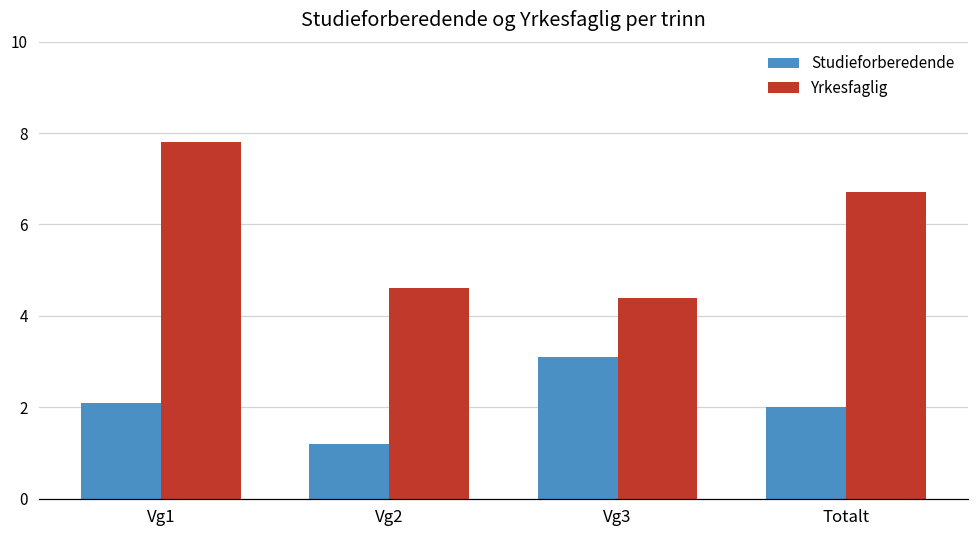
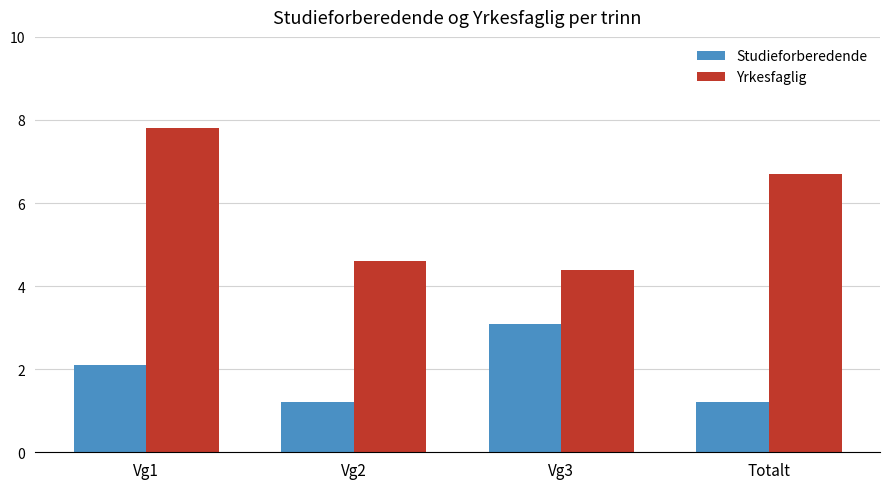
Studieforberedende, Totalt: 2.0 -> 1.2
